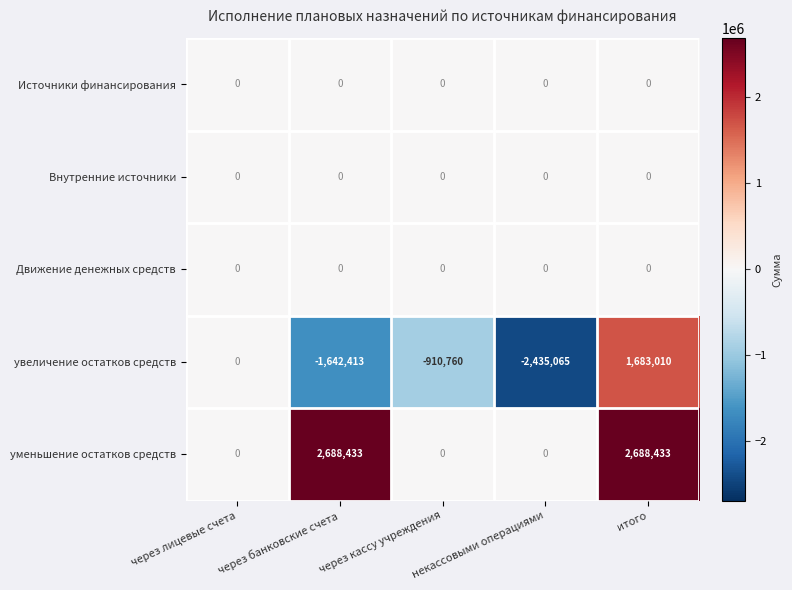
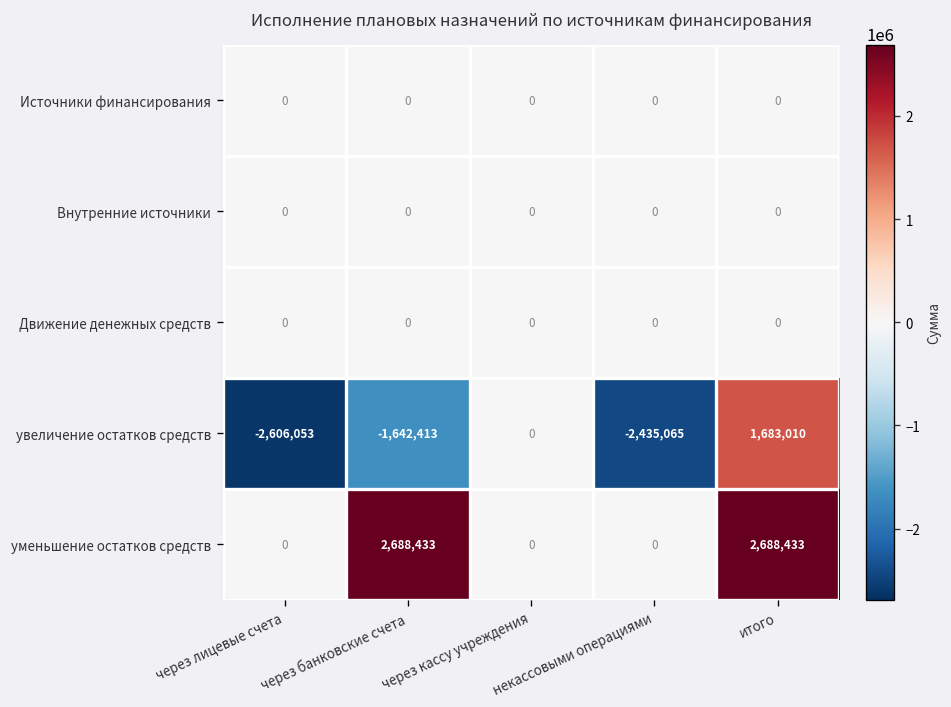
увеличение остатков средств, через лицевые счета: 0 -> -2,606,053
увеличение остатков средств, через кассу учреждения: -910,760 -> 0
